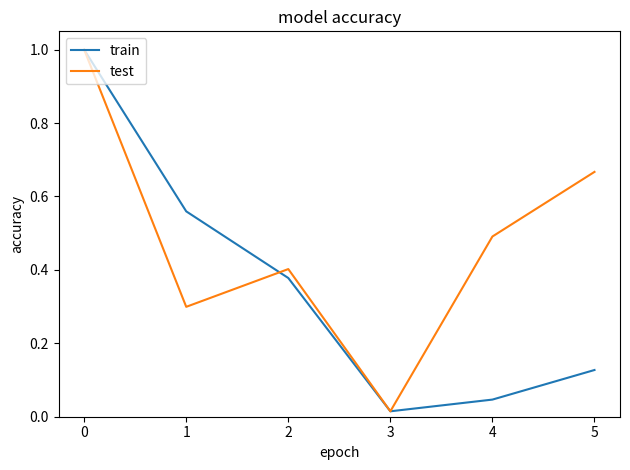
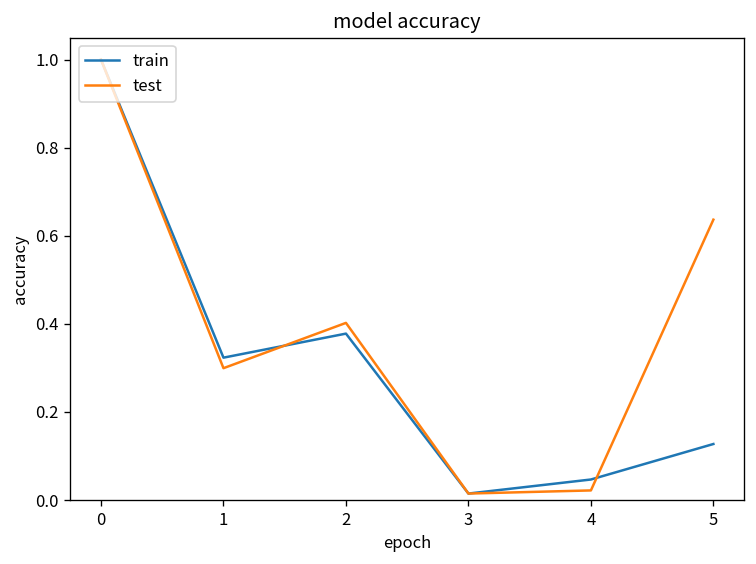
train, 1: 0.56 -> 0.32
test, 4: 0.49 -> 0.02
test, 5: 0.67 -> 0.64
